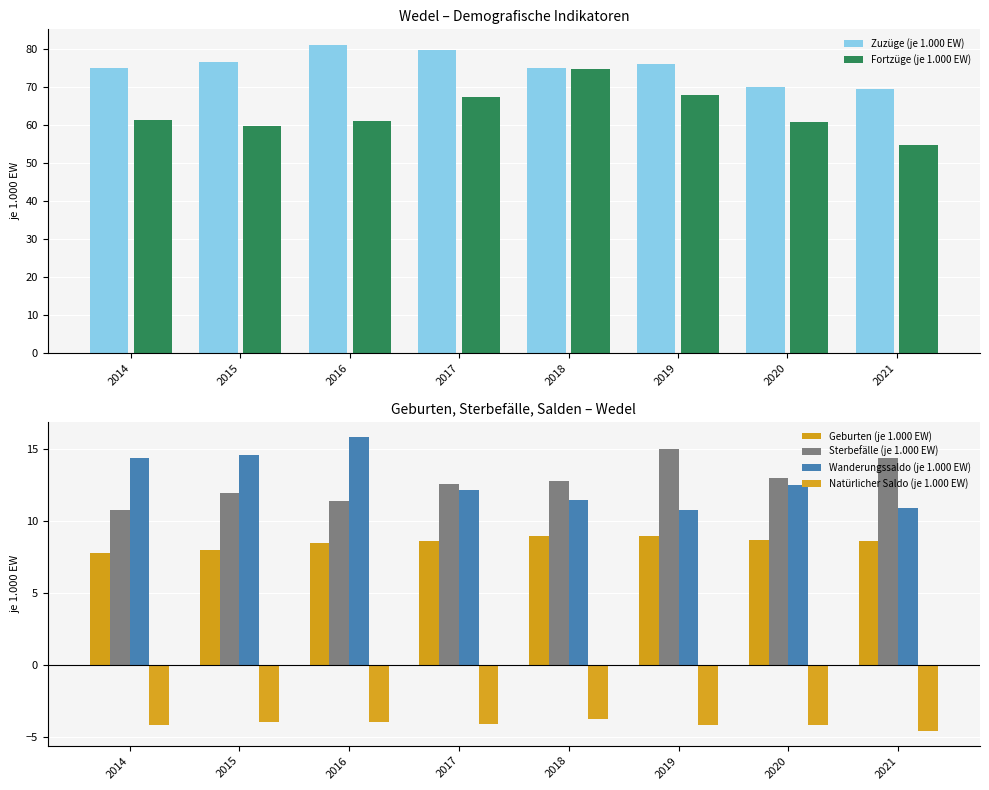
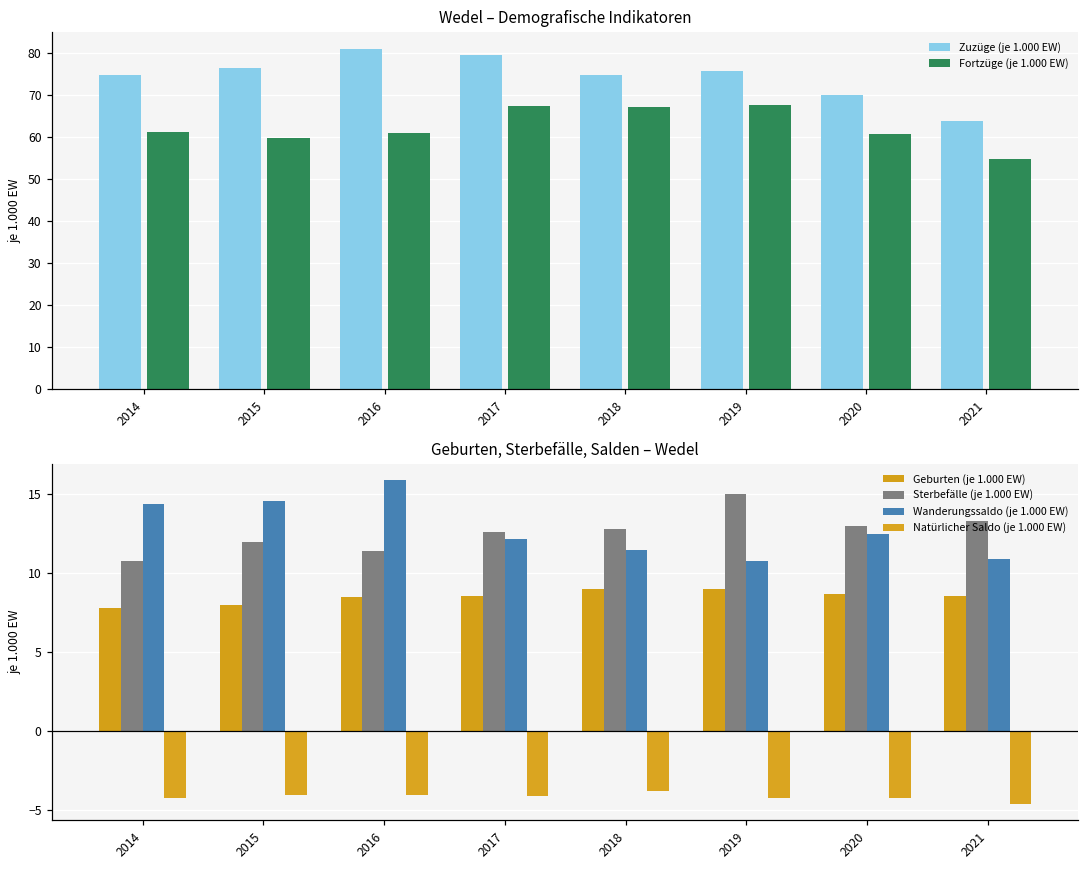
Wedel – Demografische Indikatoren, Fortzüge (je 1.000 EW), 2018: 75 -> 67
Wedel – Demografische Indikatoren, Zuzüge (je 1.000 EW), 2021: 69 -> 64
Geburten, Sterbefälle, Salden – Wedel, Sterbefälle (je 1.000 EW), 2021: 14.4 -> 13.3
